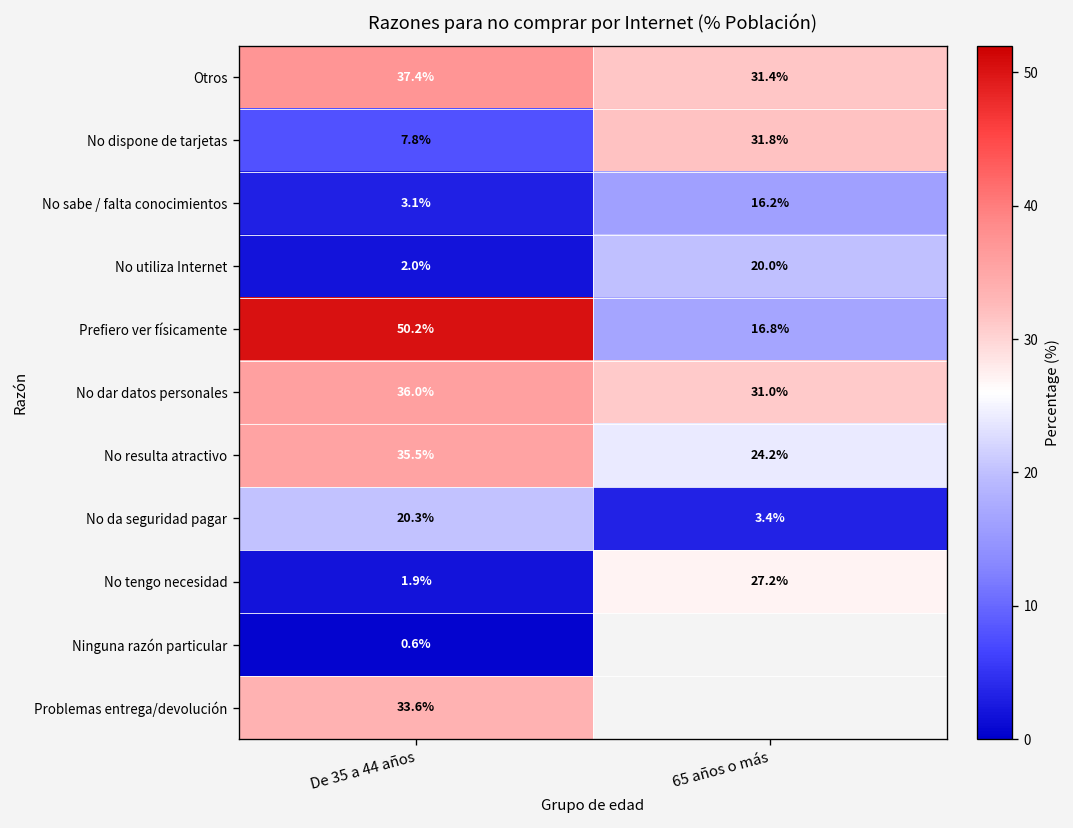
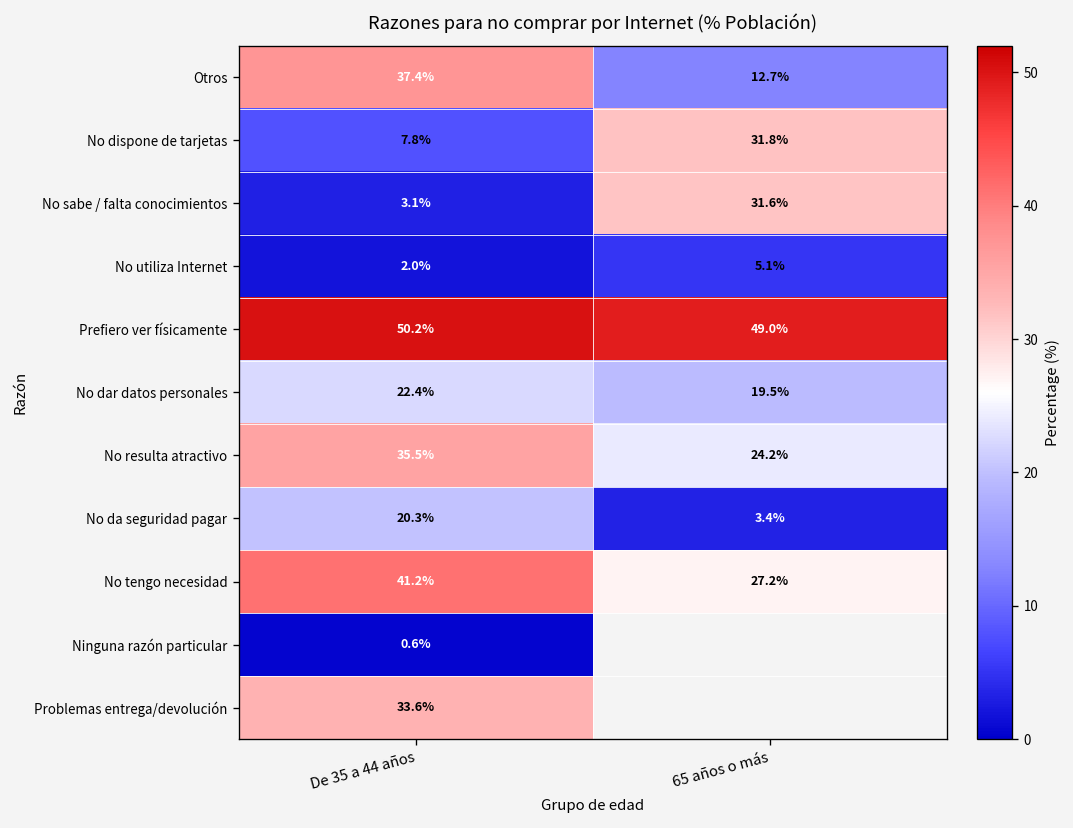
Otros, 65 años o más: 31.4% -> 12.7%
No sabe / falta conocimientos, 65 años o más: 16.2% -> 31.6%
No utiliza Internet, 65 años o más: 20.0% -> 5.1%
Prefiero ver físicamente, 65 años o más: 16.8% -> 49.0%
No dar datos personales, De 35 a 44 años: 36.0% -> 22.4%
No dar datos personales, 65 años o más: 31.0% -> 19.5%
No tengo necesidad, De 35 a 44 años: 1.9% -> 41.2%
